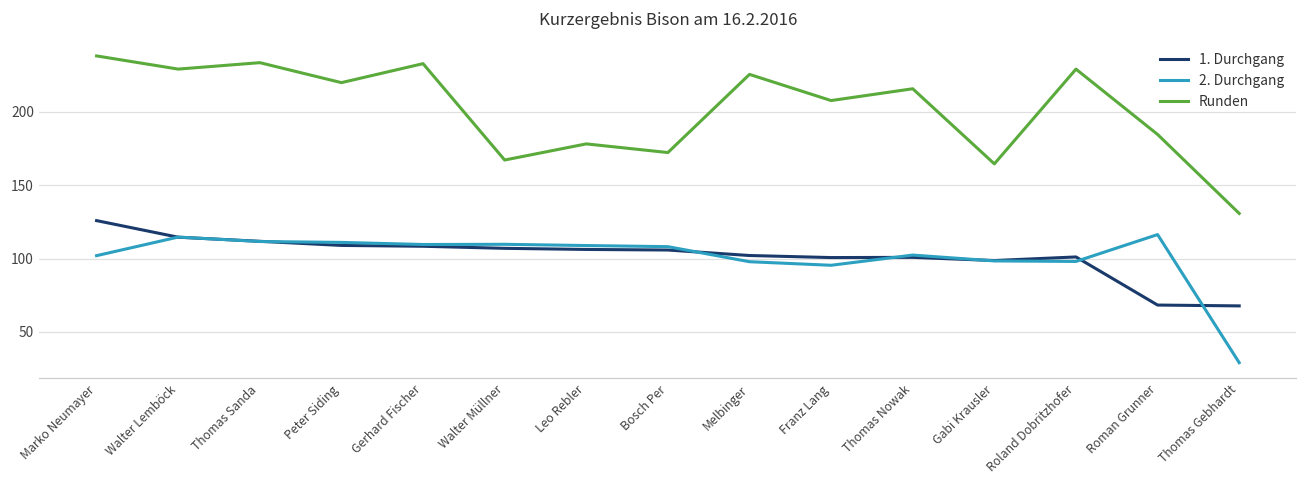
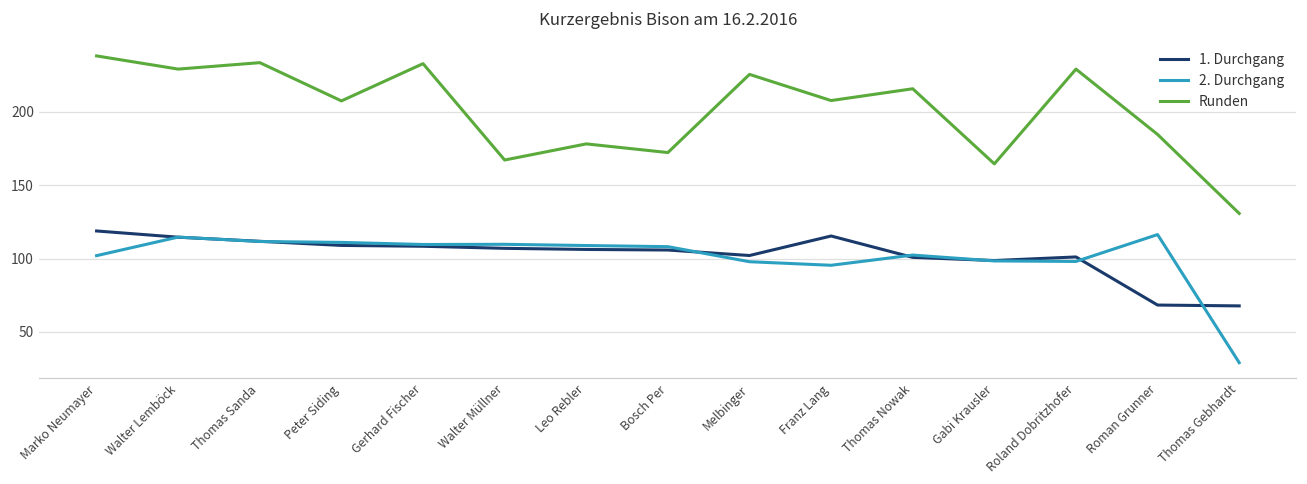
1. Durchgang, Marko Neumayer: 126 -> 119
Runden, Peter Siding: 220 -> 208
1. Durchgang, Franz Lang: 101 -> 115
